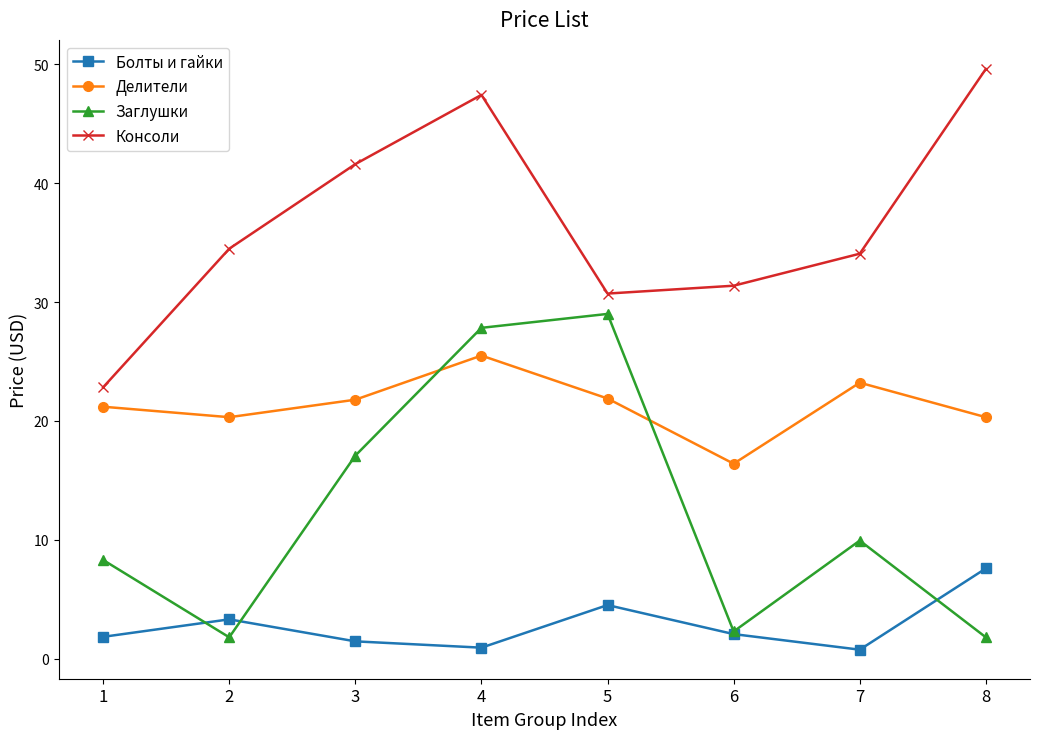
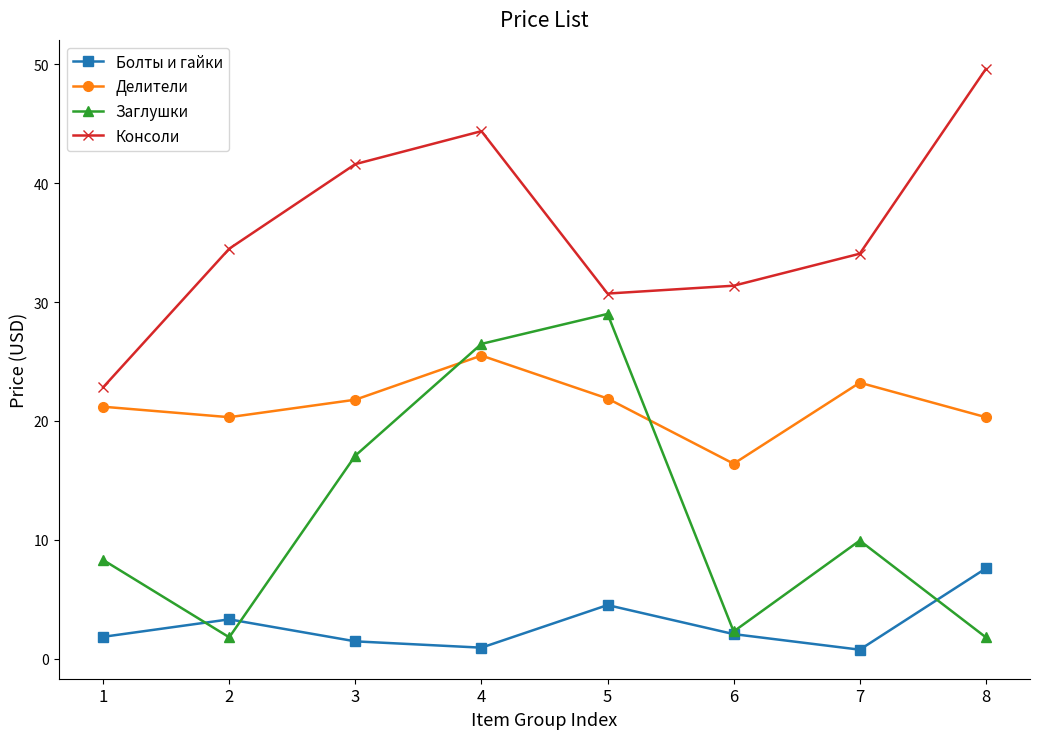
Заглушки, 4: 27.8 -> 26.5
Консоли, 4: 47.4 -> 44.4
